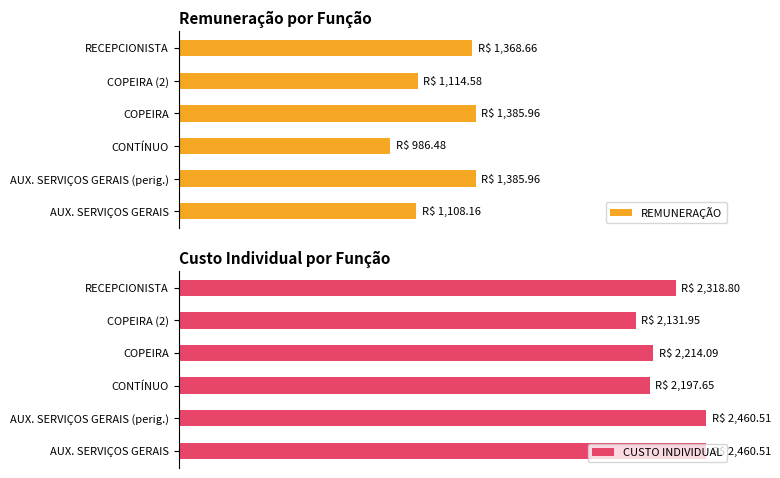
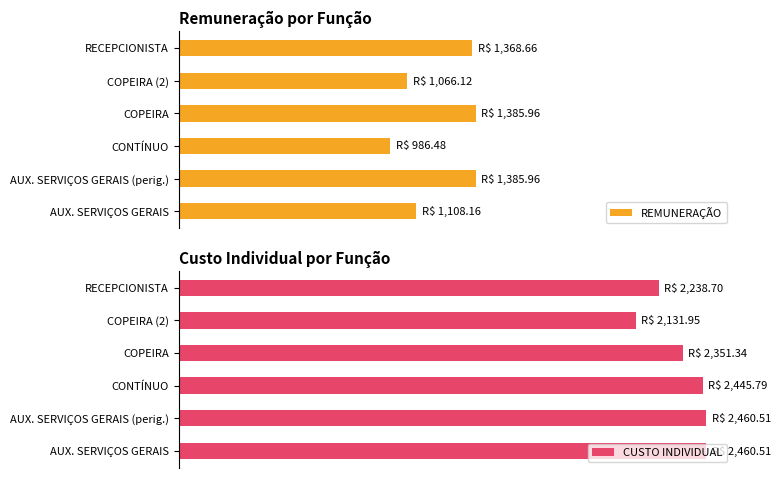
Remuneração por Função, COPEIRA (2): 1,114.58 -> 1,066.12
Custo Individual por Função, RECEPCIONISTA: 2,318.80 -> 2,238.70
Custo Individual por Função, COPEIRA: 2,214.09 -> 2,351.34
Custo Individual por Função, CONTÍNUO: 2,197.65 -> 2,445.79
